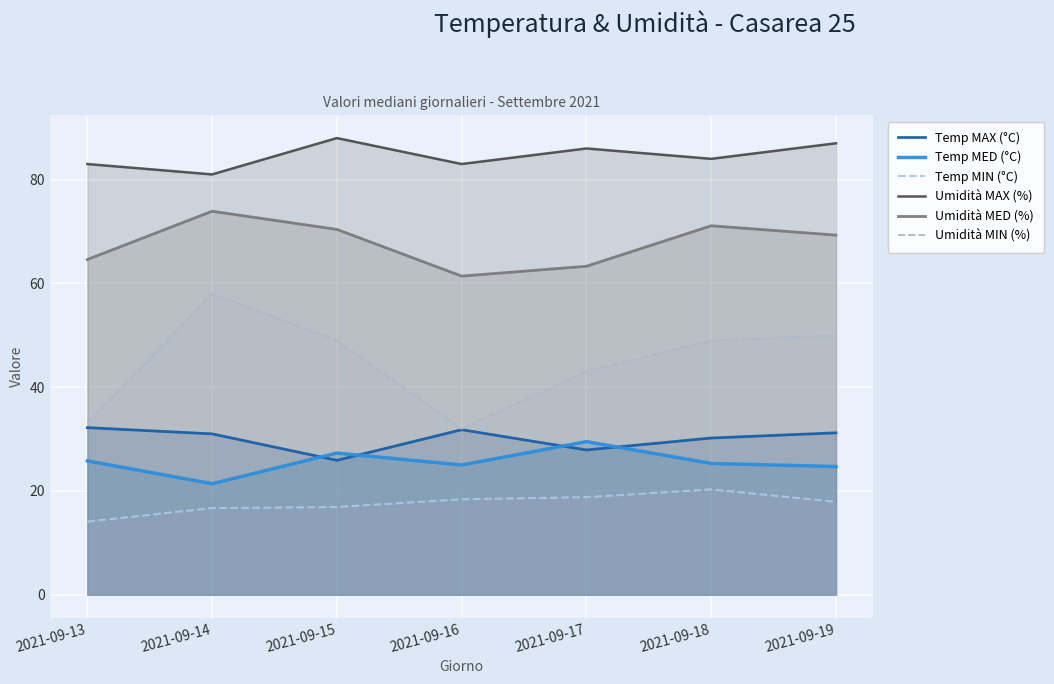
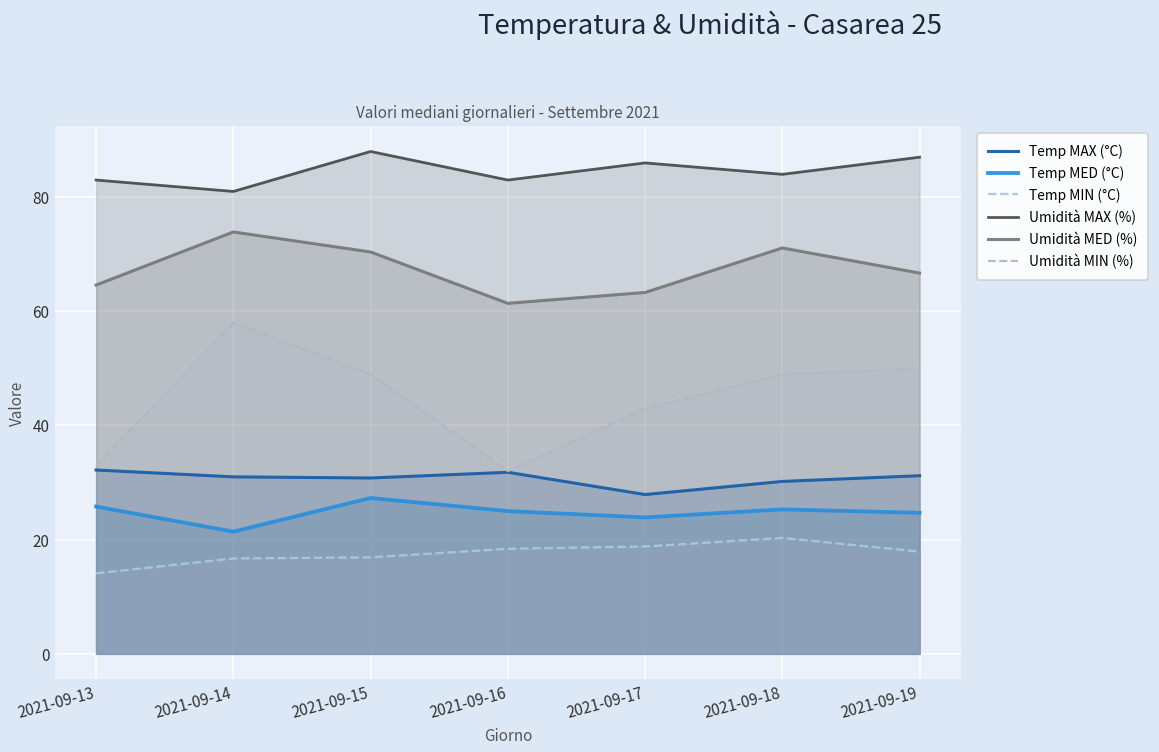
Temp MAX (°C), 2021-09-15: 26 -> 31
Temp MED (°C), 2021-09-17: 30 -> 24
Umidità MED (%), 2021-09-19: 69 -> 67
